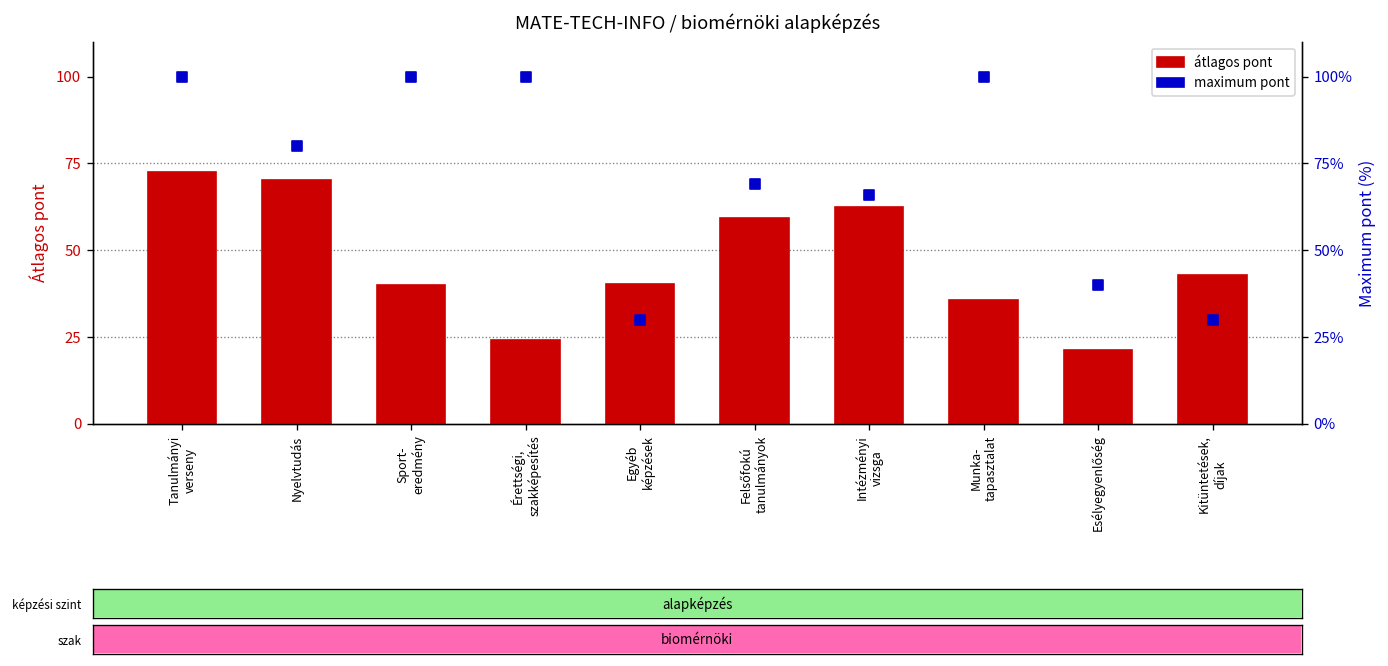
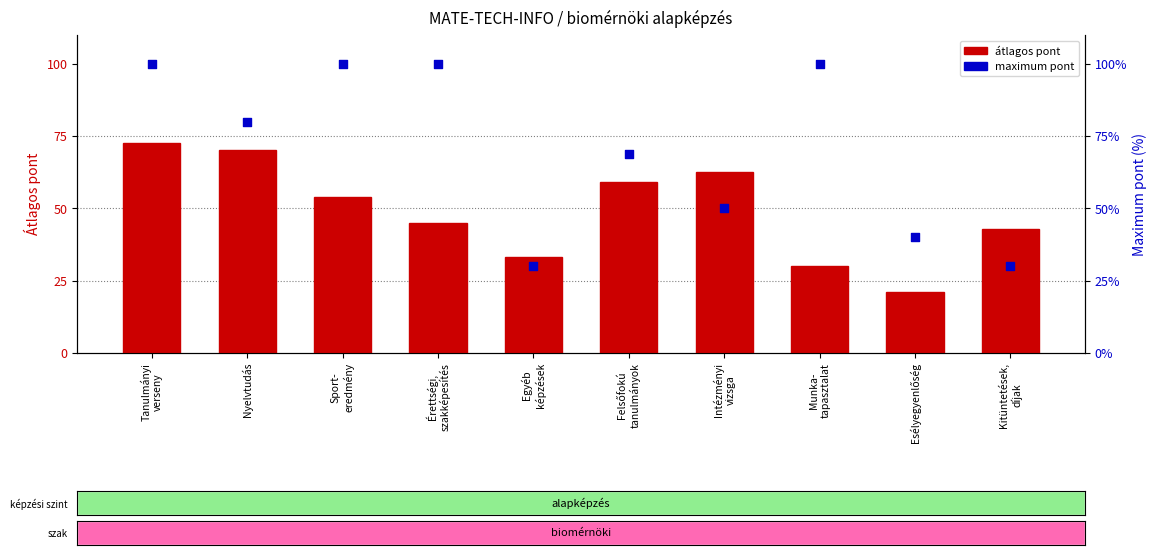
átlagos pont, Sport- eredmény: 40 -> 54
átlagos pont, Érettségi, szakképesítés: 24 -> 45
átlagos pont, Egyéb képzések: 40 -> 33
átlagos pont, Munka- tapasztalat: 36 -> 30
maximum pont, Intézményi vizsga: 66% -> 50%
